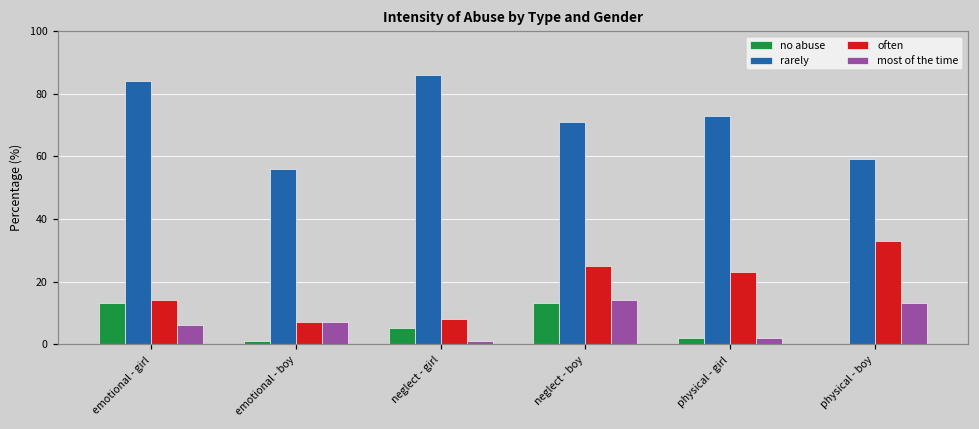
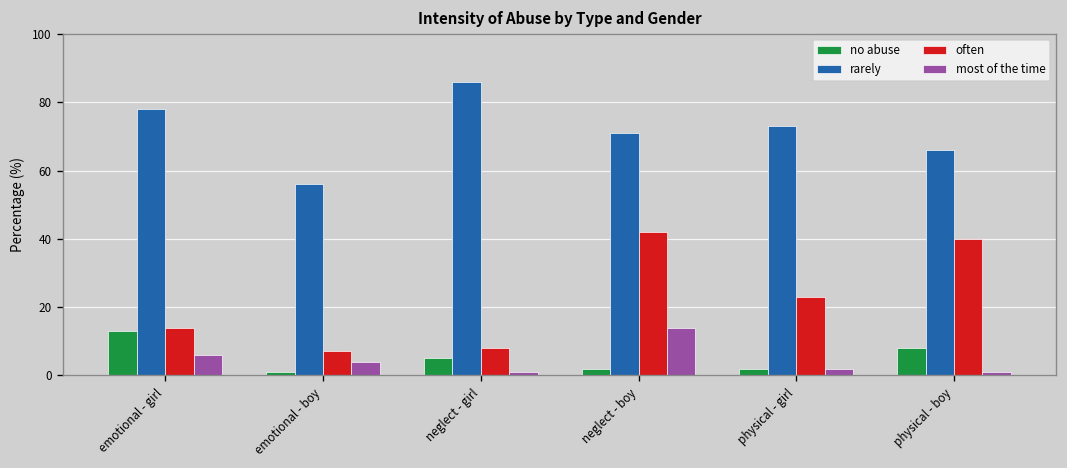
rarely, emotional - girl: 84 -> 78
most of the time, emotional - boy: 7 -> 4
no abuse, neglect - boy: 13 -> 2
often, neglect - boy: 25 -> 42
no abuse, physical - boy: 0 -> 8
rarely, physical - boy: 59 -> 66
often, physical - boy: 33 -> 40
most of the time, physical - boy: 13 -> 1
